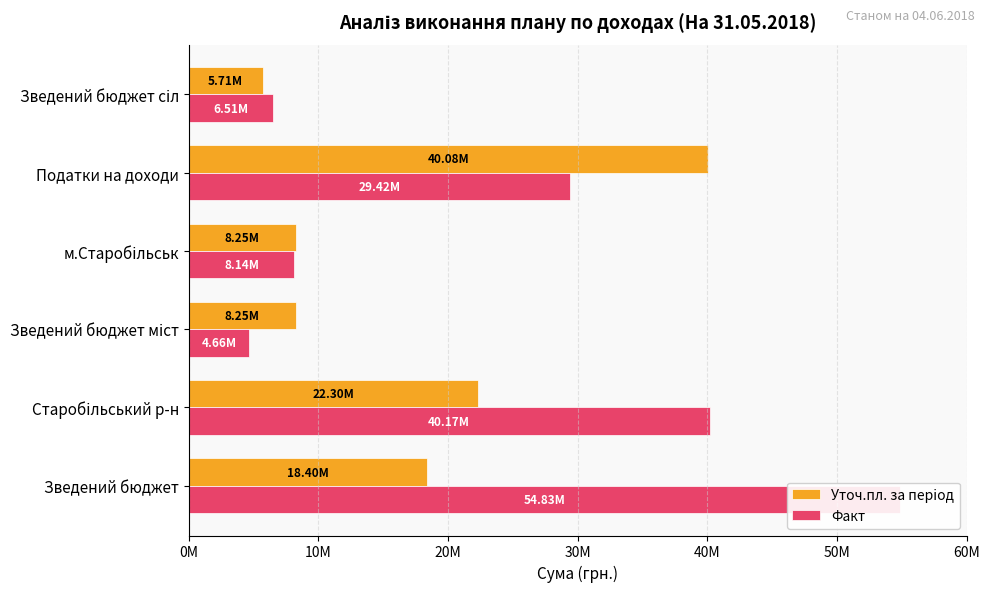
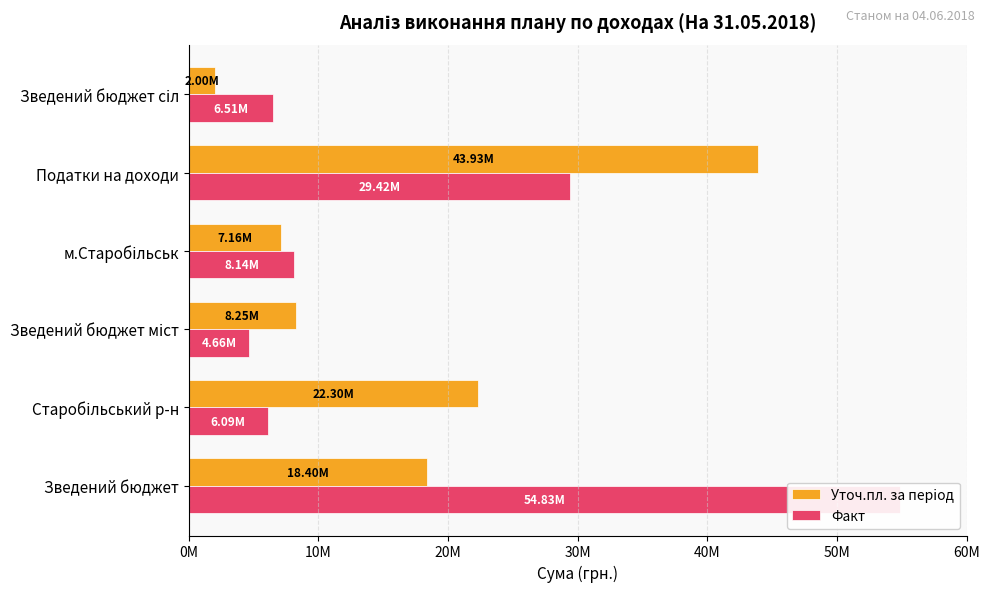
Уточ.пл. за період, Зведений бюджет сіл: 5.71M -> 2.00M
Уточ.пл. за період, Податки на доходи: 40.08M -> 43.93M
Уточ.пл. за період, м.Старобільськ: 8.25M -> 7.16M
Факт, Старобільський р-н: 40.17M -> 6.09M
